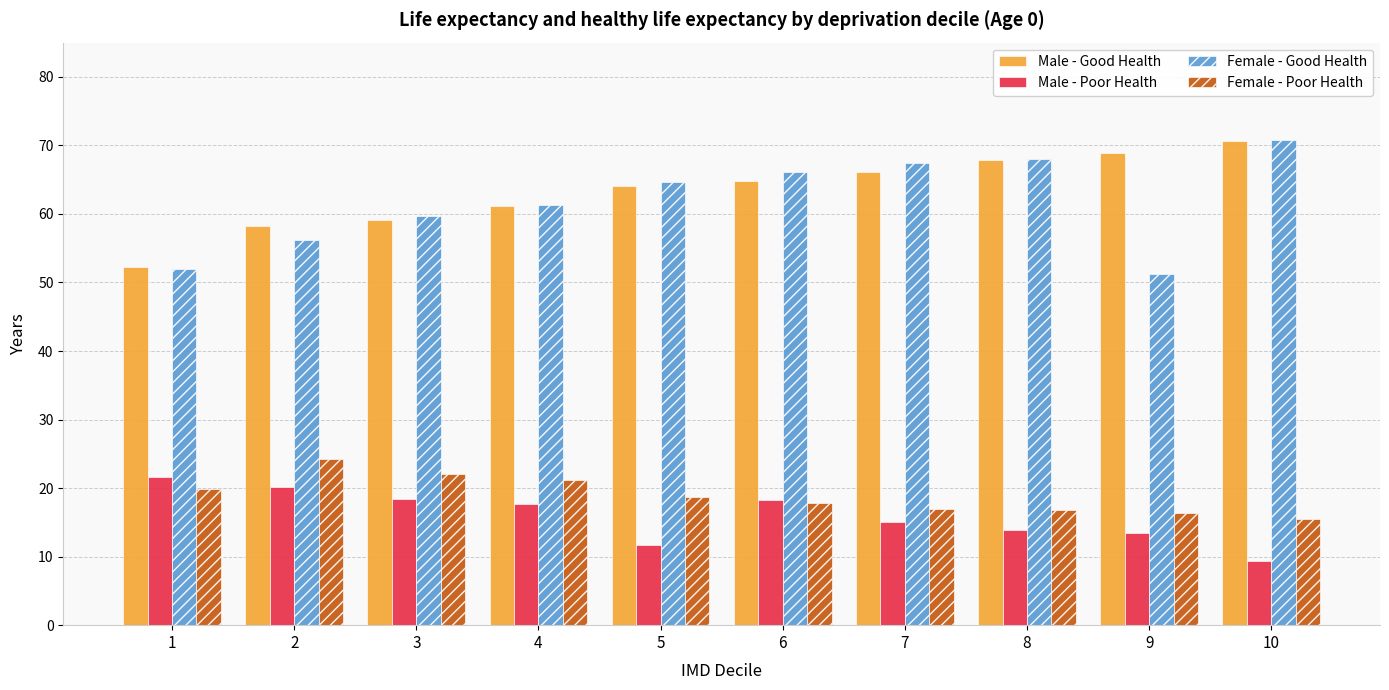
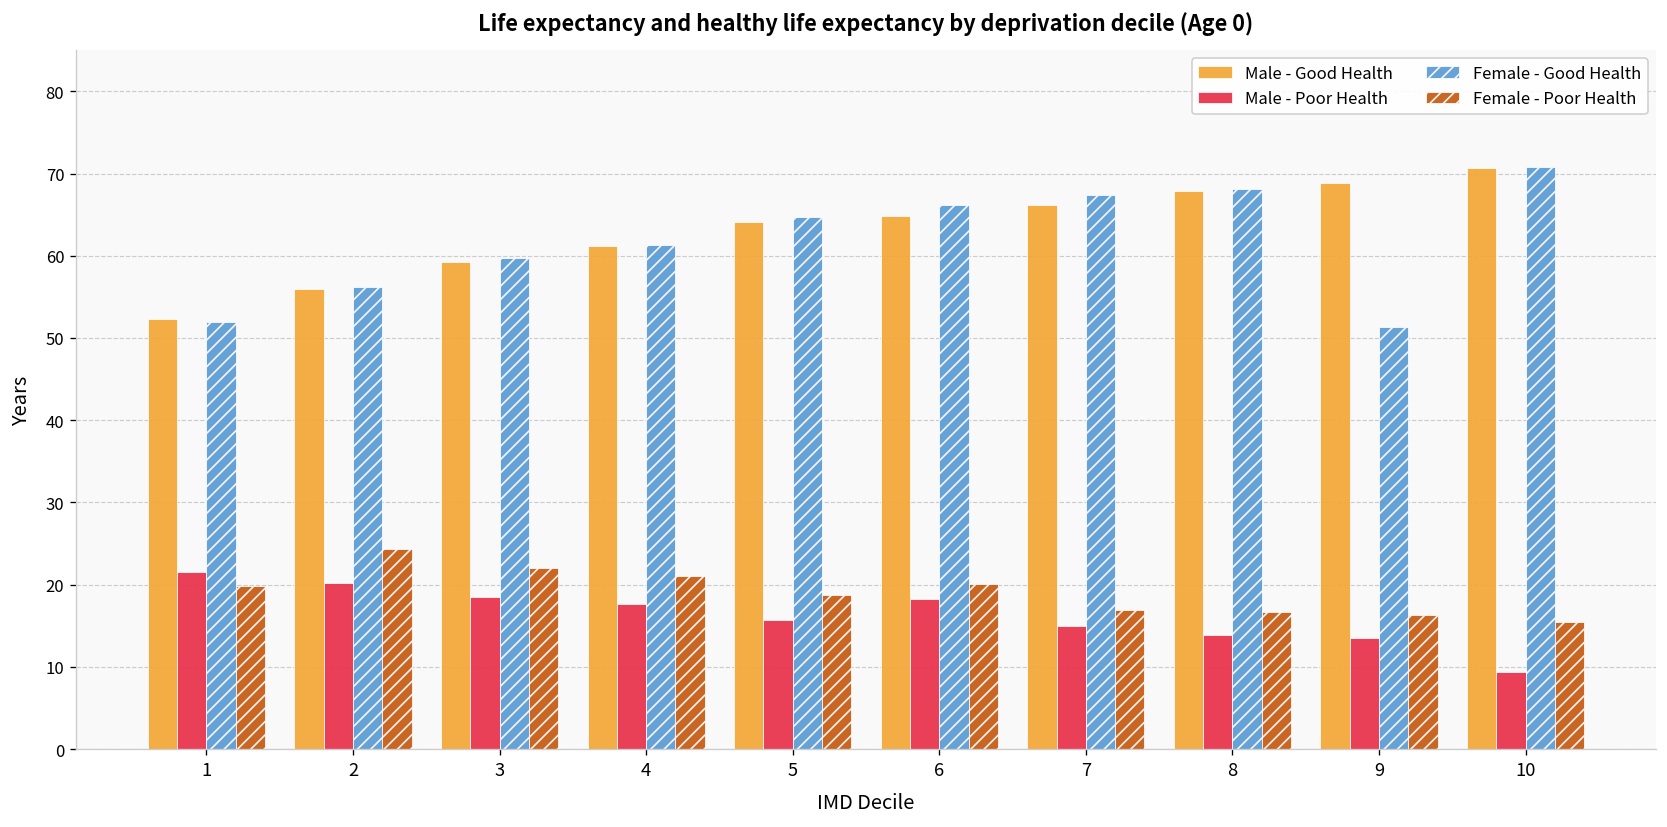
Male - Good Health, 2: 58 -> 56
Male - Poor Health, 5: 12 -> 16
Female - Poor Health, 6: 18 -> 20
